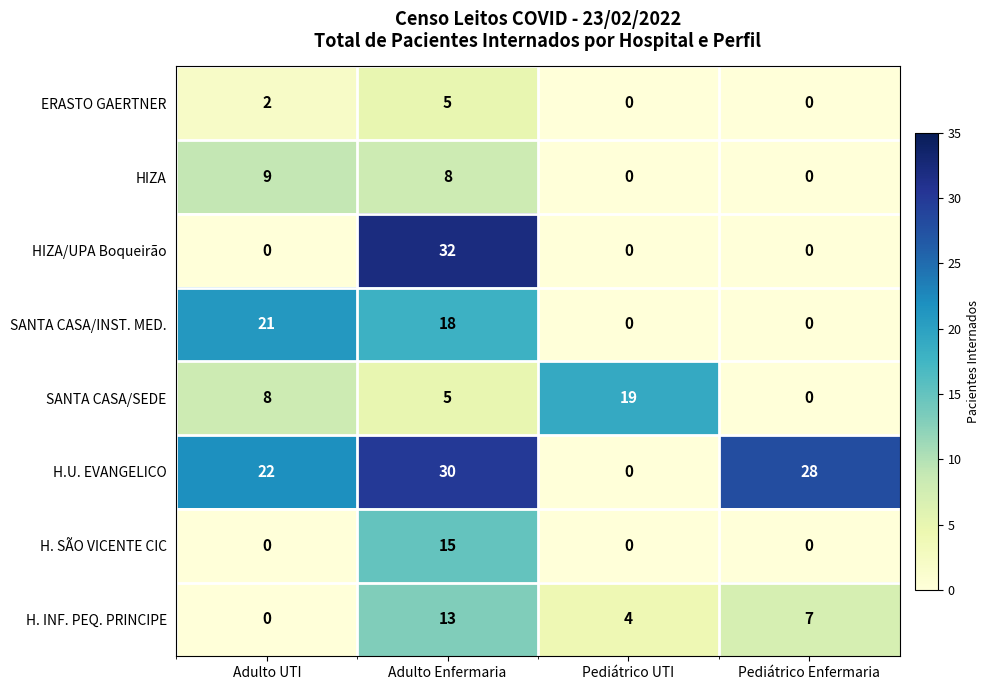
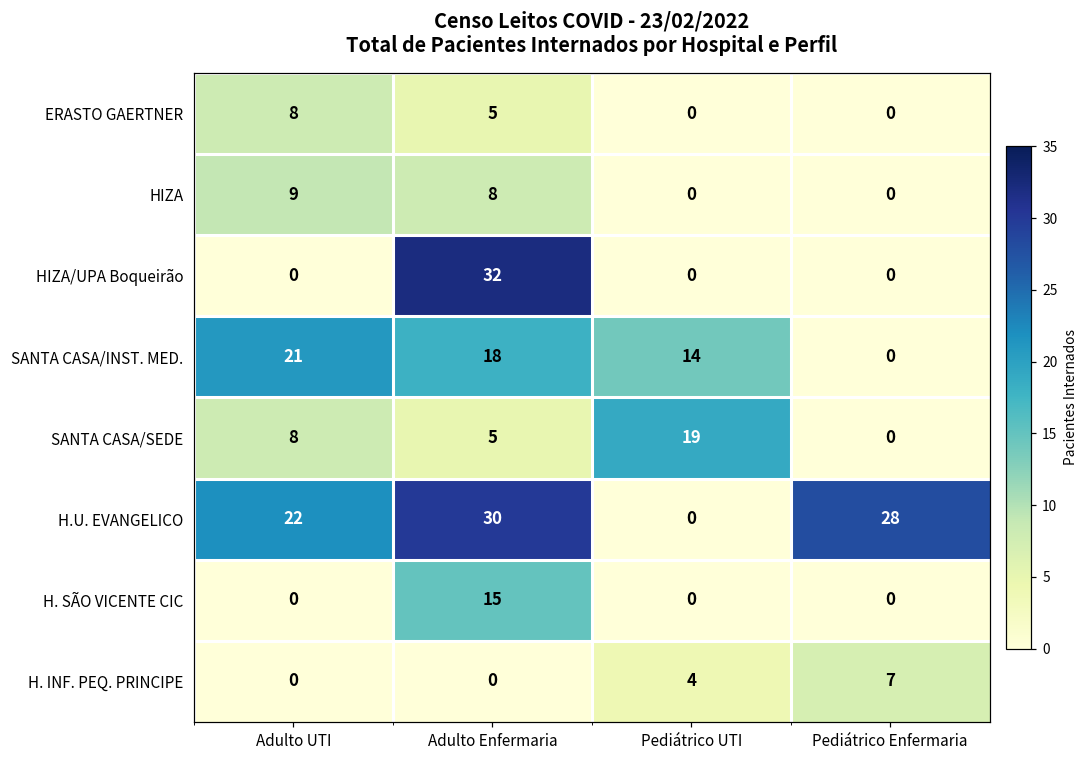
ERASTO GAERTNER, Adulto UTI: 2 -> 8
SANTA CASA/INST. MED., Pediátrico UTI: 0 -> 14
H. INF. PEQ. PRINCIPE, Adulto Enfermaria: 13 -> 0
